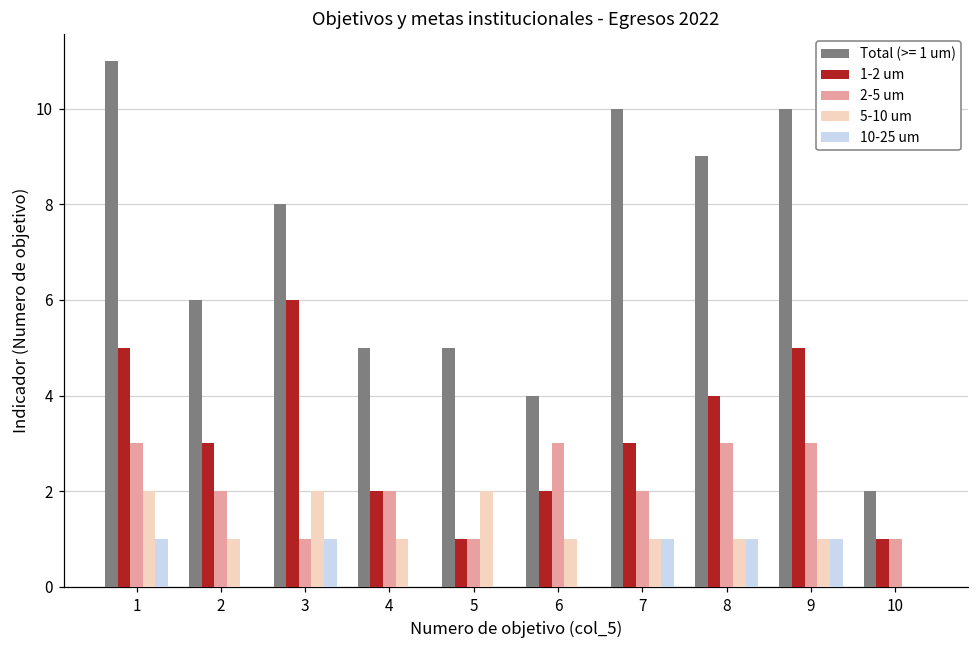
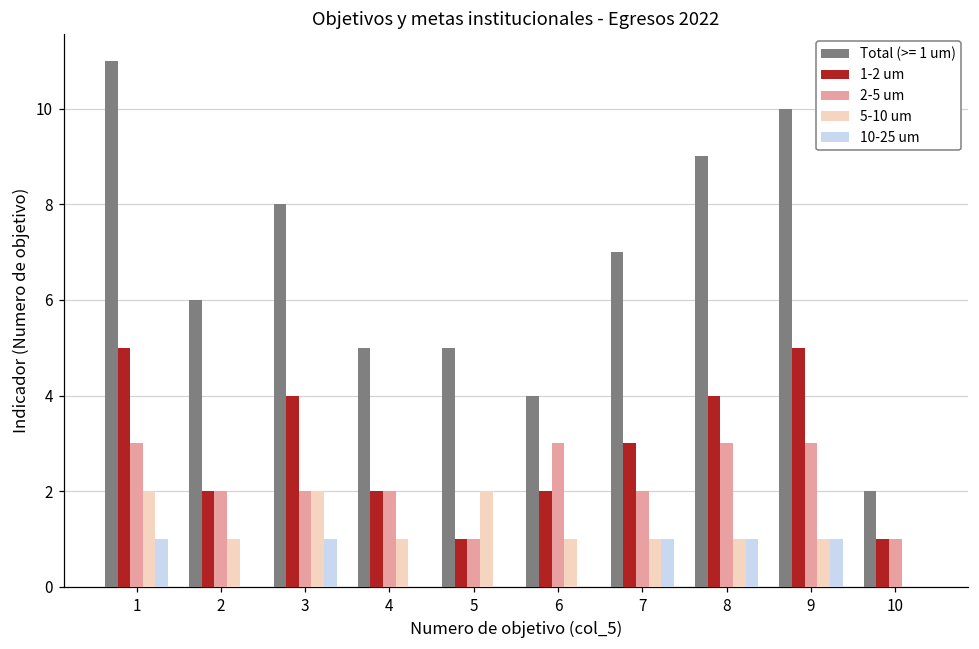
1-2 um, 2: 3 -> 2
1-2 um, 3: 6 -> 4
2-5 um, 3: 1 -> 2
Total (>= 1 um), 7: 10 -> 7
